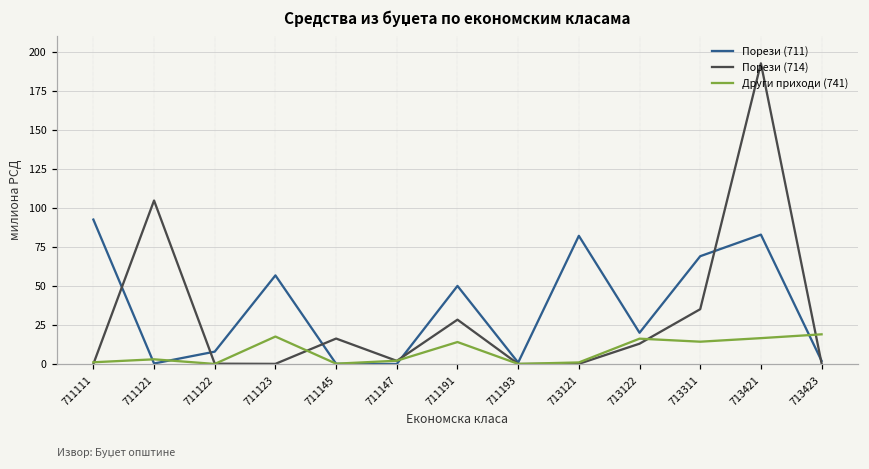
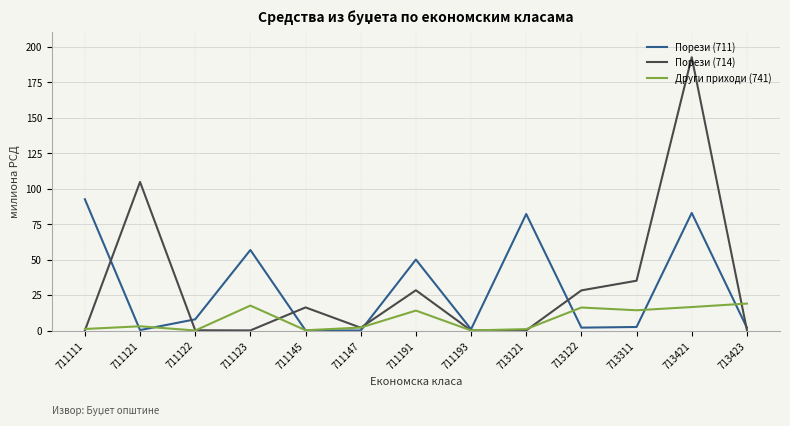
Порези (711), 713122: 20 -> 2
Порези (714), 713122: 13 -> 28
Порези (711), 713311: 69 -> 3
